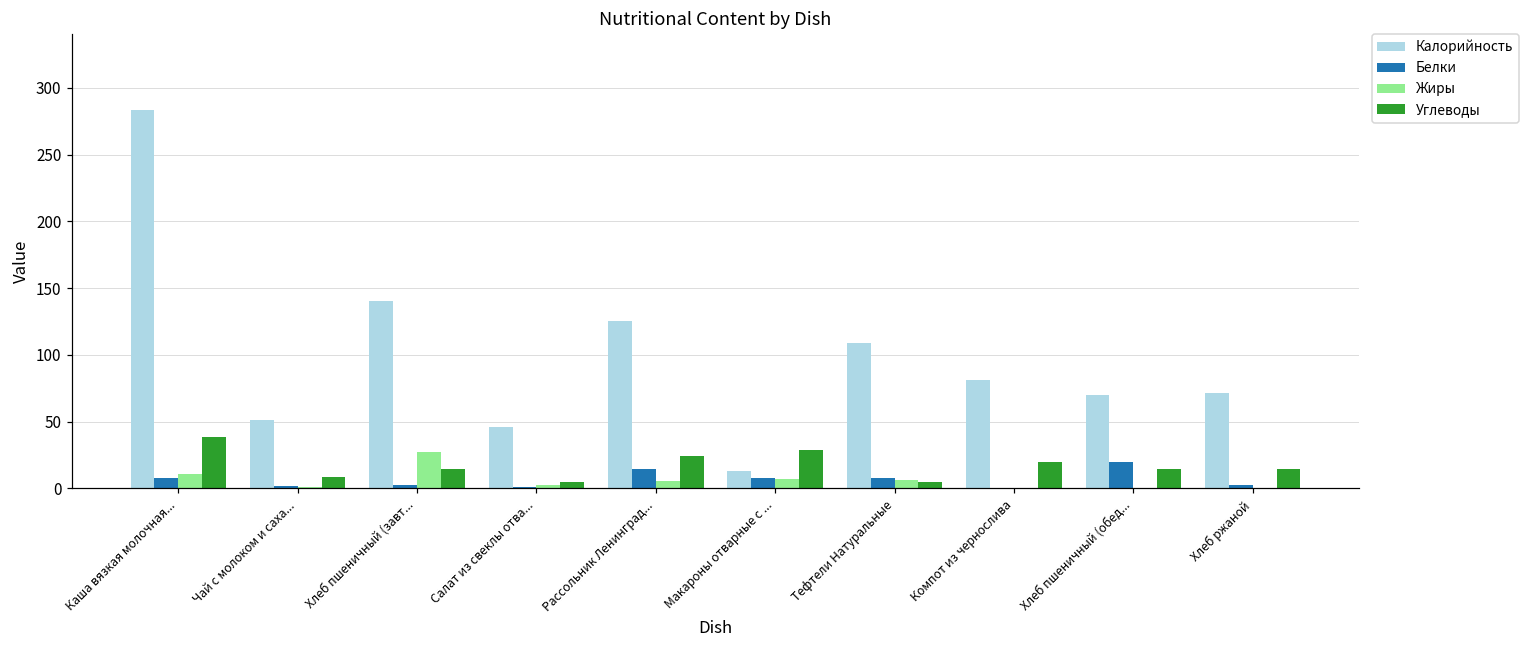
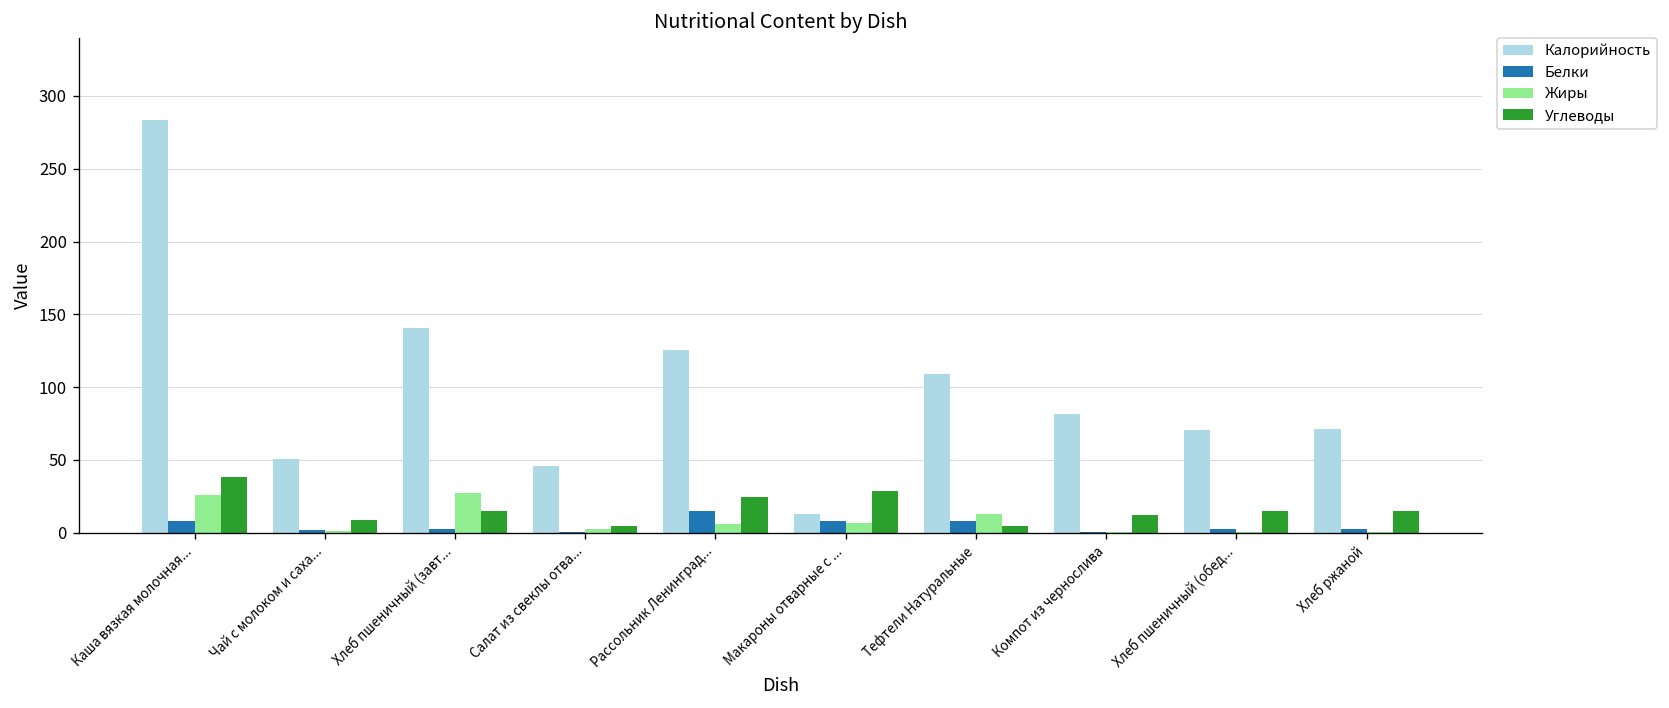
Жиры, Каша вязкая молочная...: 11 -> 26
Жиры, Тефтели Натуральные: 6 -> 13
Углеводы, Компот из чернослива: 19 -> 12
Белки, Хлеб пшеничный (обед...: 20 -> 2
